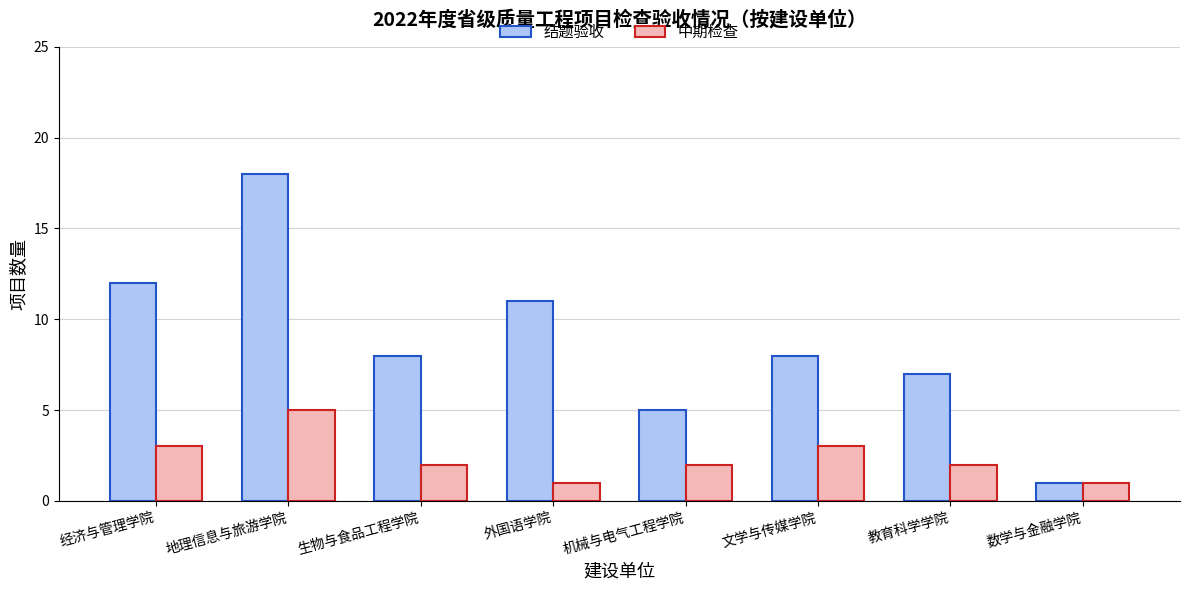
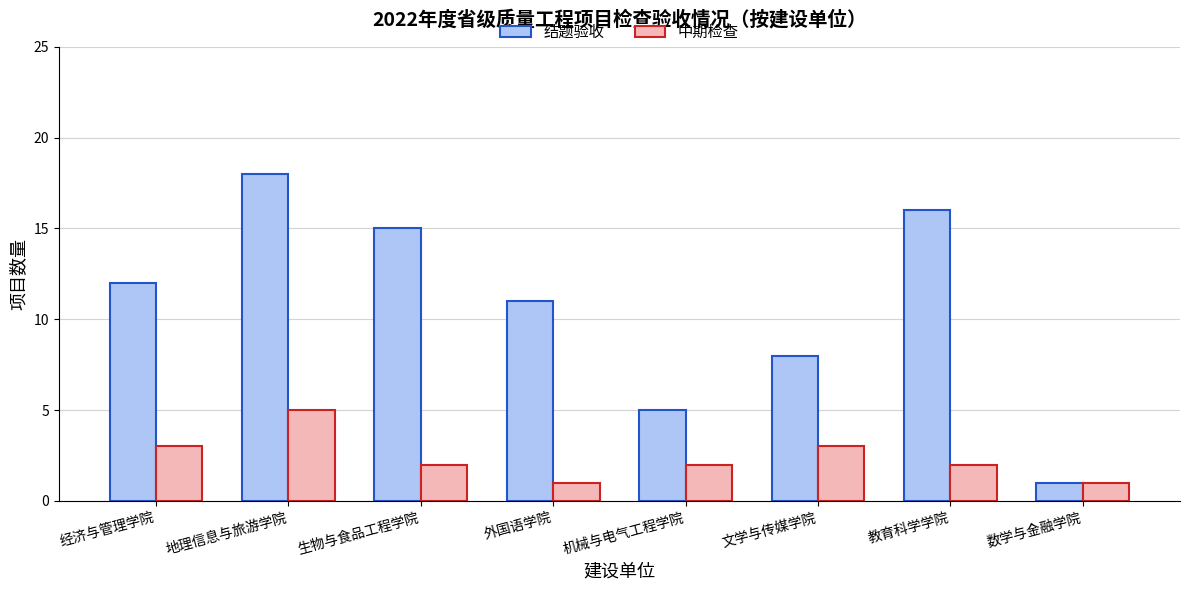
结题验收, 生物与食品工程学院: 8 -> 15
结题验收, 教育科学学院: 7 -> 16
